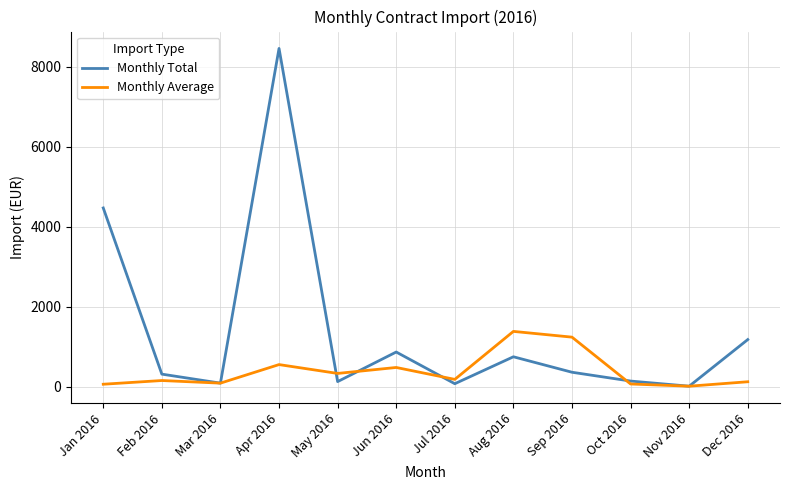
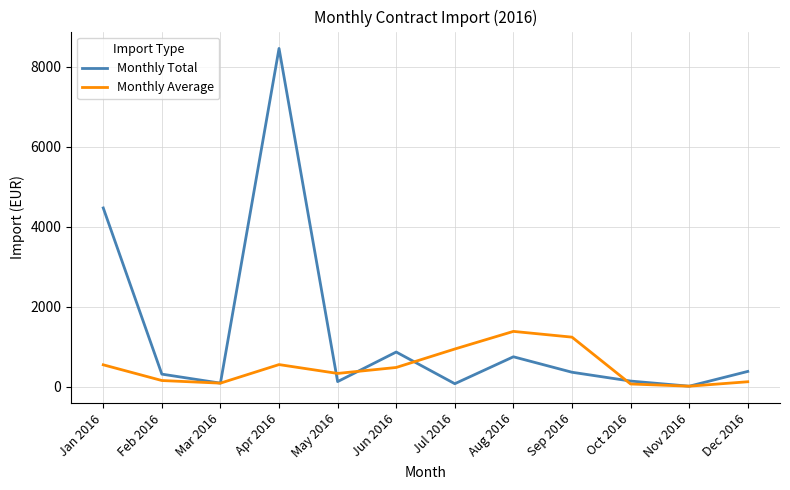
Monthly Average, Jan 2016: 100 -> 600
Monthly Average, Jul 2016: 200 -> 900
Monthly Total, Dec 2016: 1200 -> 400
